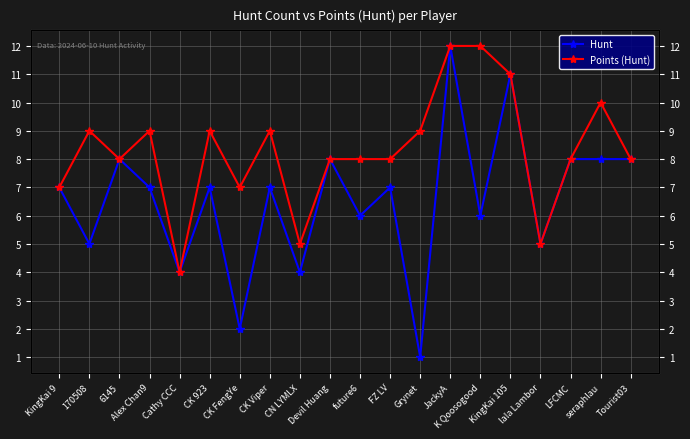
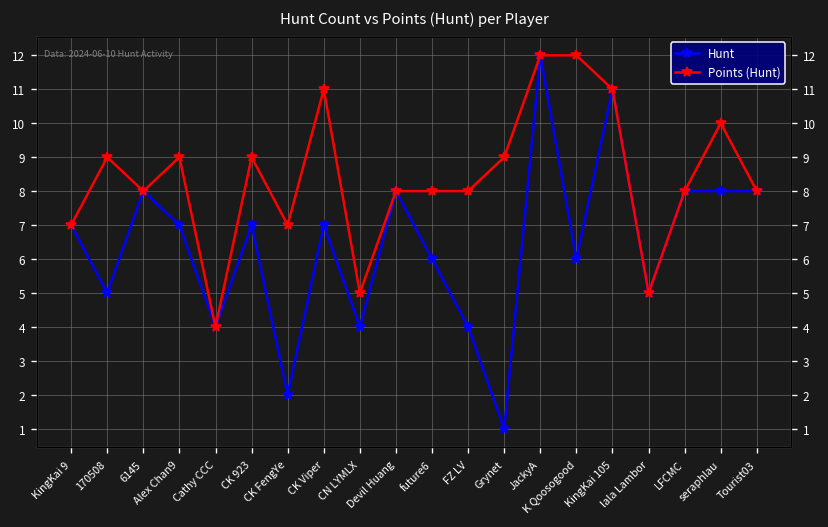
Points (Hunt), CK Viper: 9 -> 11
Hunt, FZ LV: 7 -> 4
